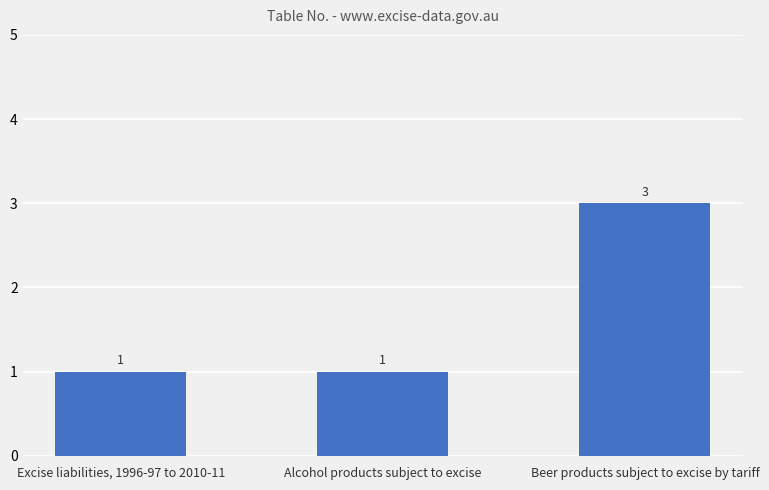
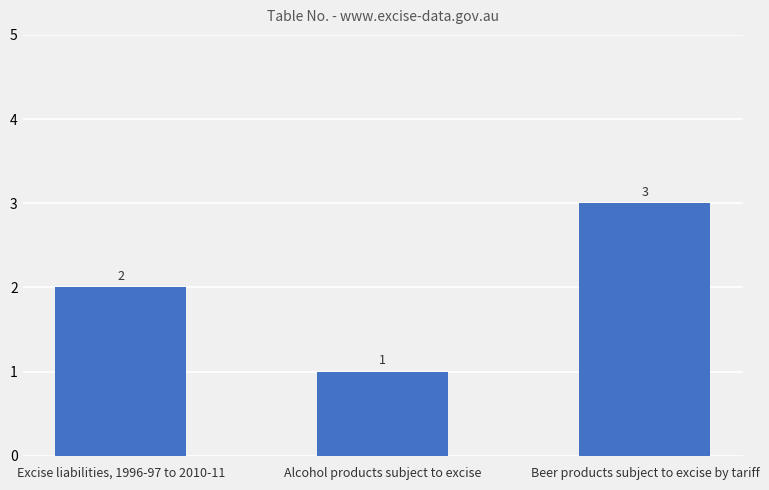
Excise liabilities, 1996-97 to 2010-11: 1 -> 2
